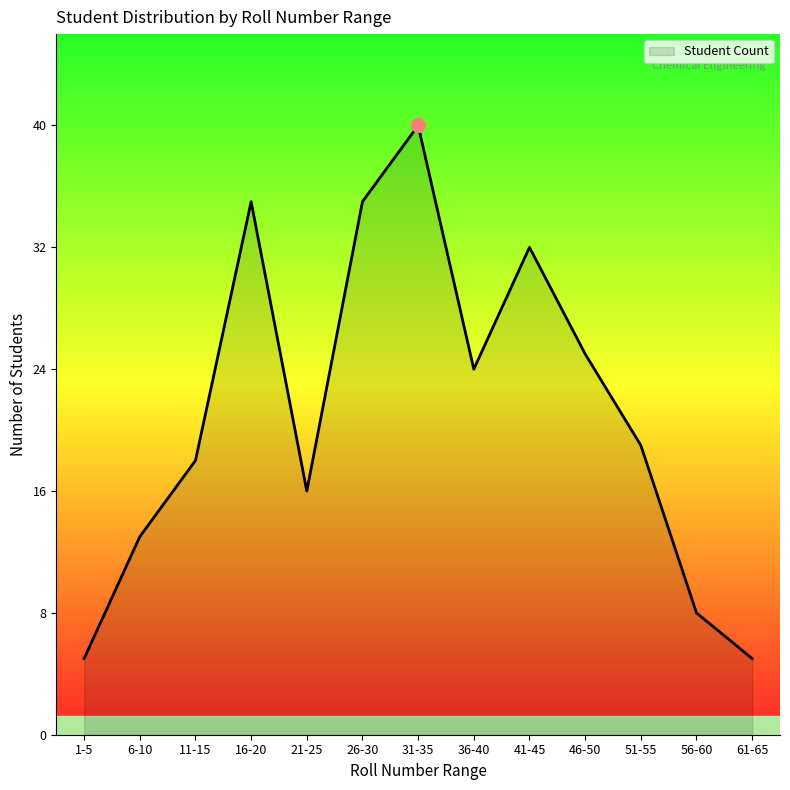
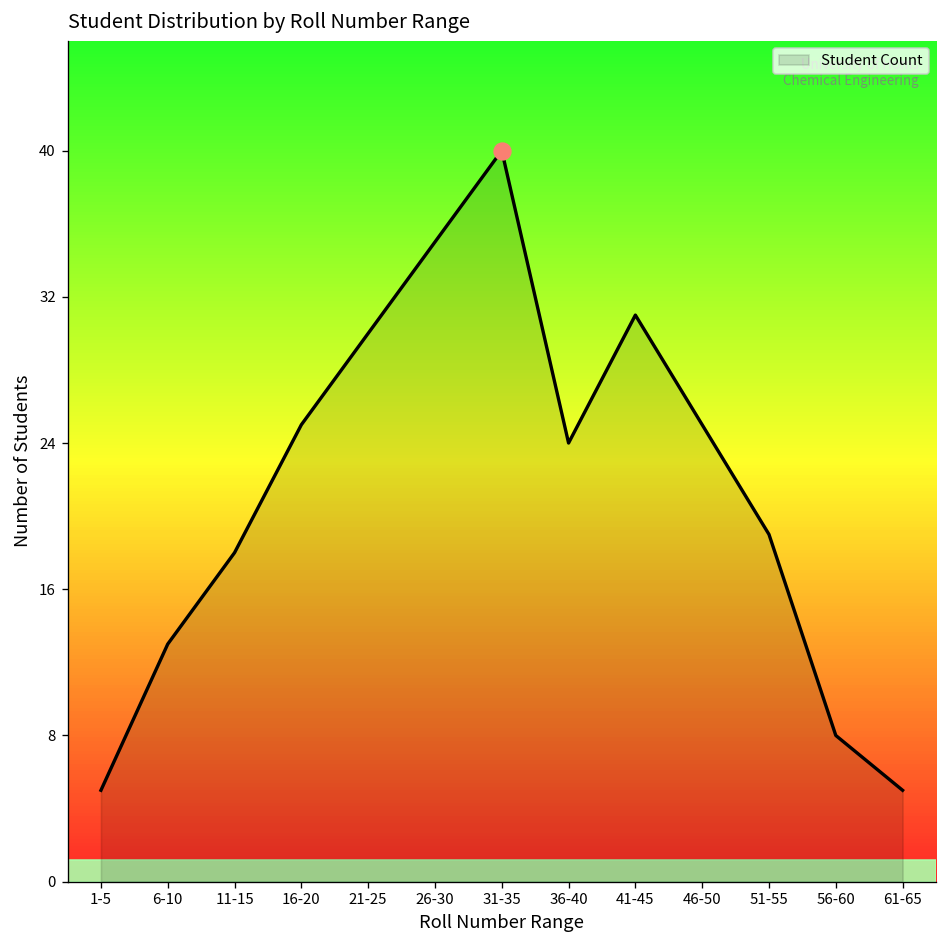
Student Count, 16-20: 35 -> 25
Student Count, 21-25: 16 -> 30
Student Count, 41-45: 32 -> 31
